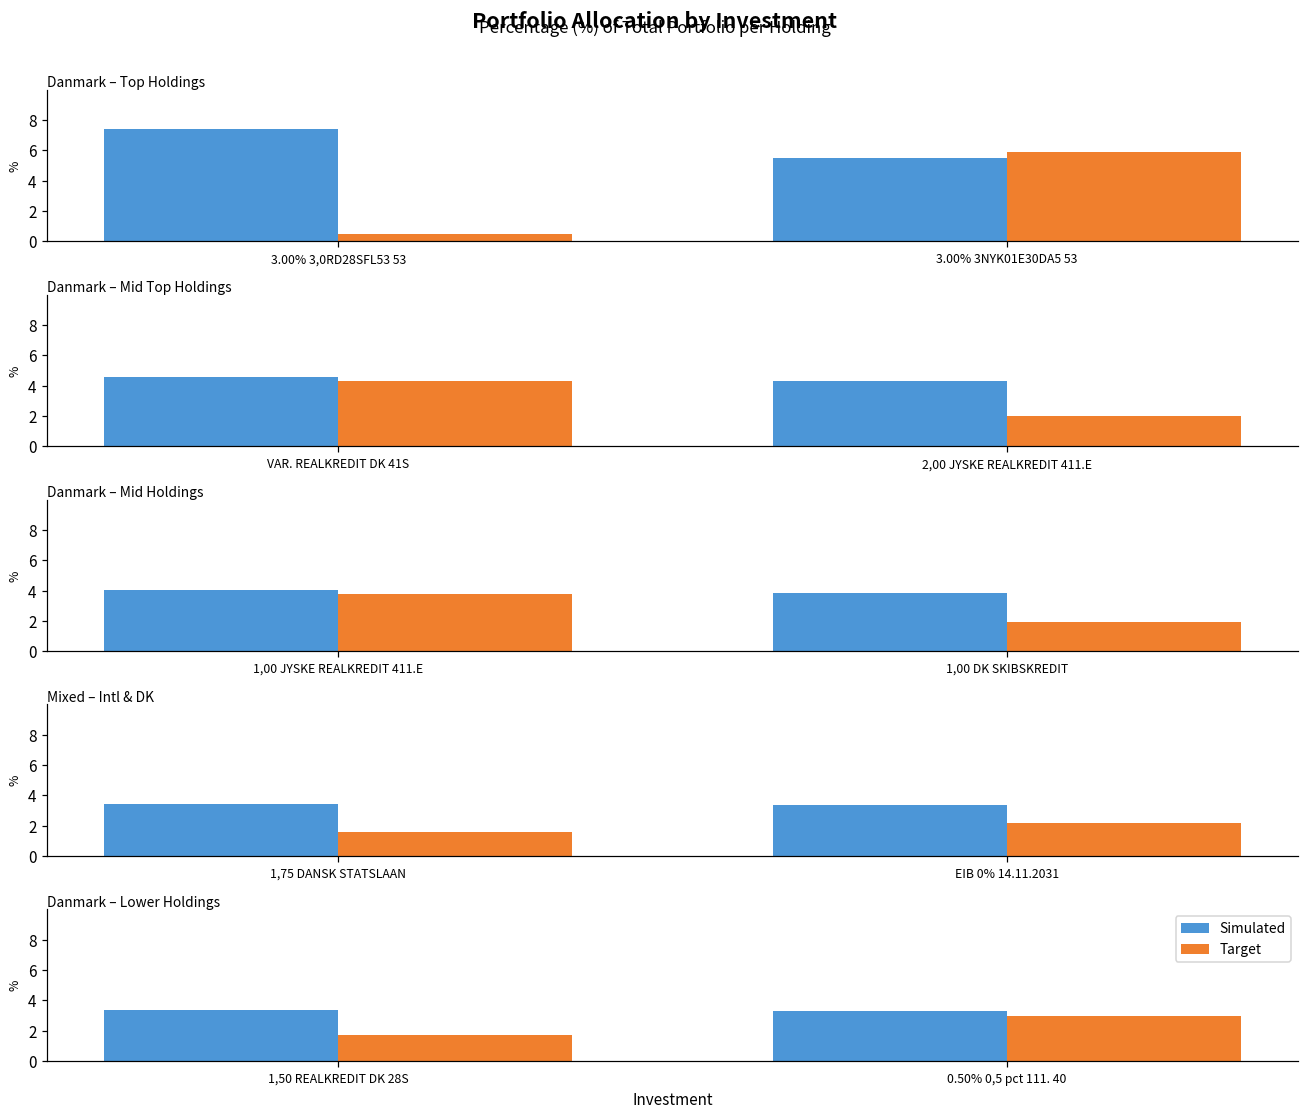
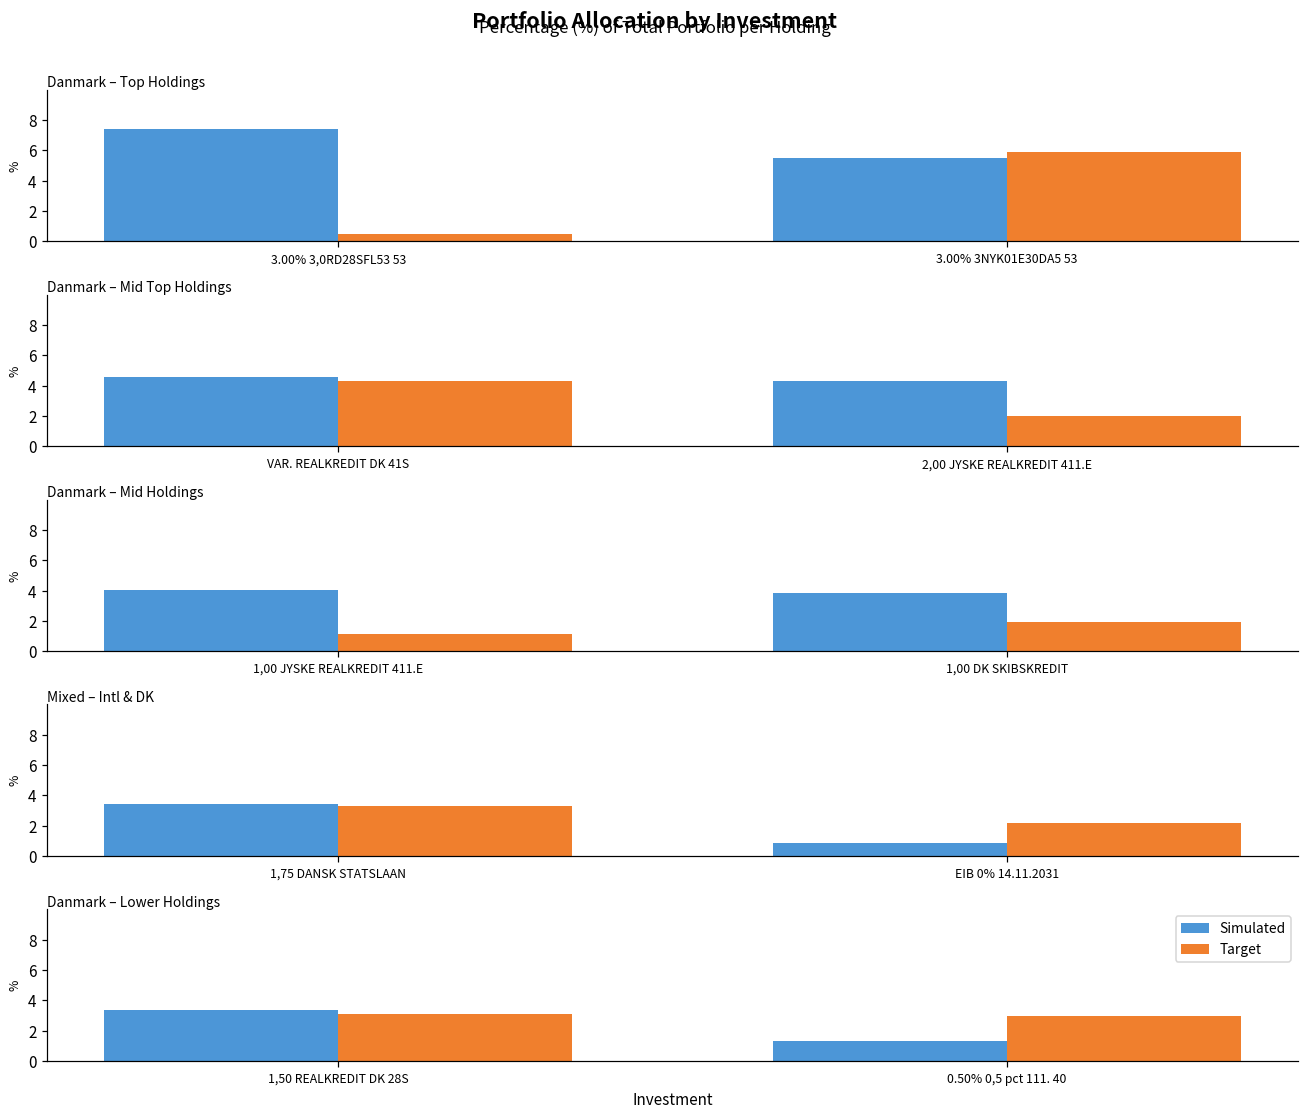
Danmark – Mid Holdings, Target, 1,00 JYSKE REALKREDIT 411.E: 3.8 -> 1.1
Mixed – Intl & DK, Target, 1,75 DANSK STATSLAAN: 1.6 -> 3.3
Mixed – Intl & DK, Simulated, EIB 0% 14.11.2031: 3.4 -> 0.9
Danmark – Lower Holdings, Target, 1,50 REALKREDIT DK 28S: 1.7 -> 3.1
Danmark – Lower Holdings, Simulated, 0.50% 0,5 pct 111. 40: 3.3 -> 1.3
